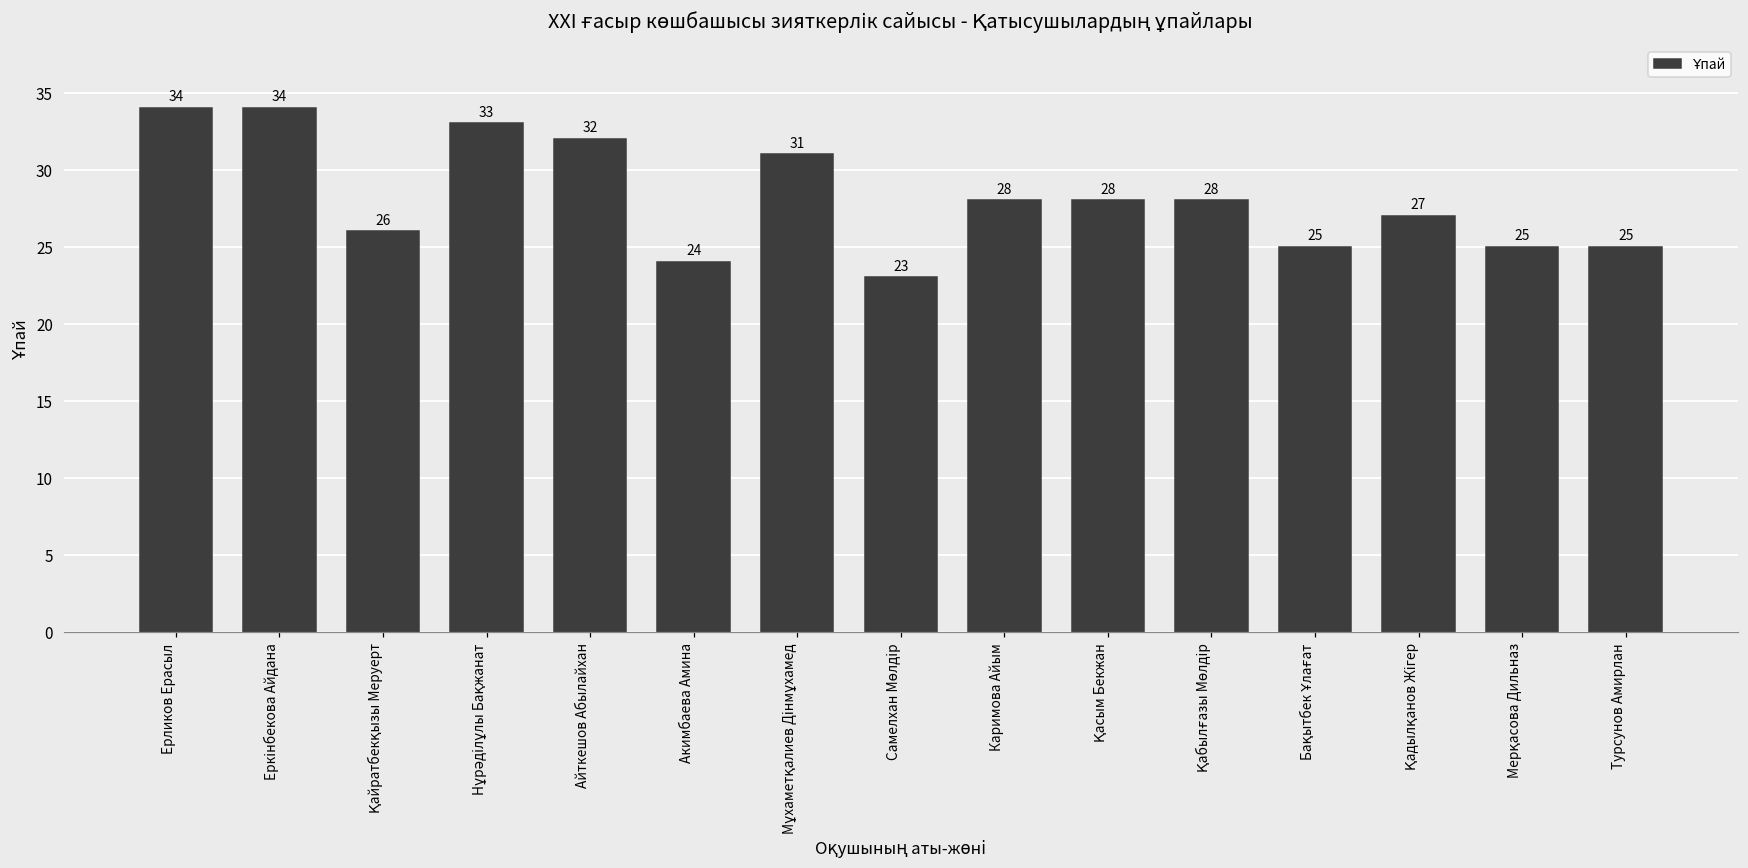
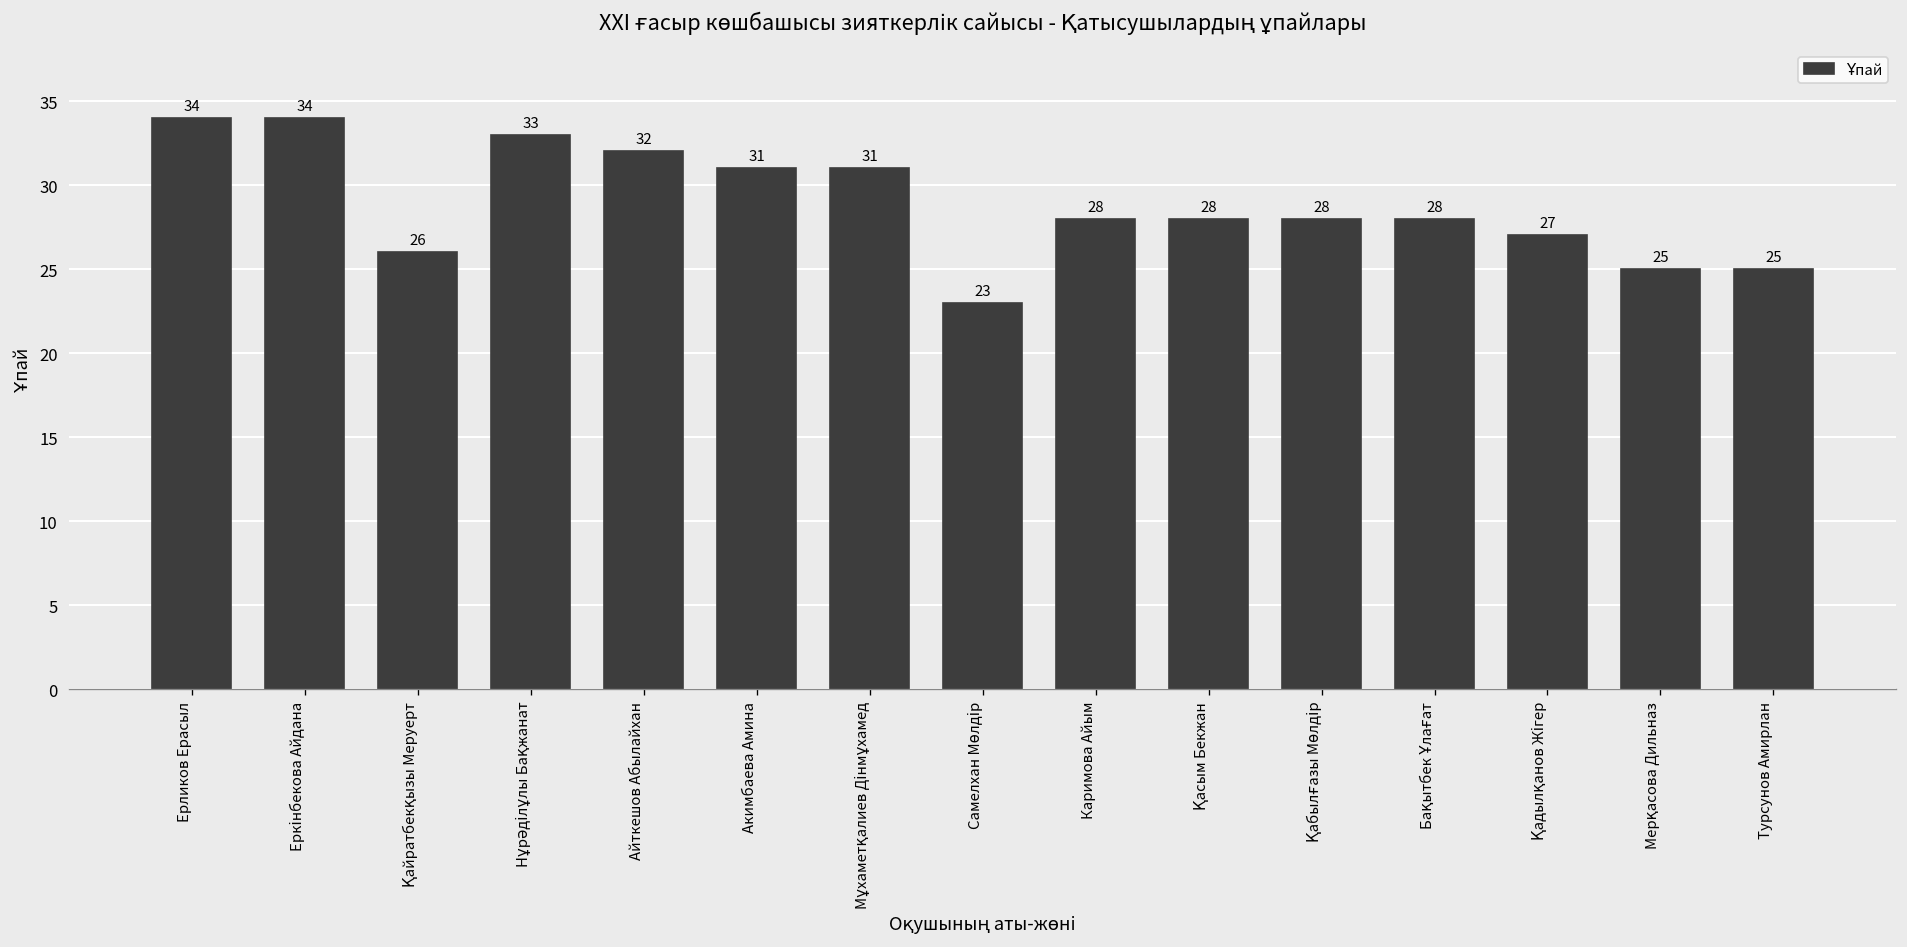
Акимбаева Амина: 24 -> 31
Бақытбек Ұлағат: 25 -> 28
